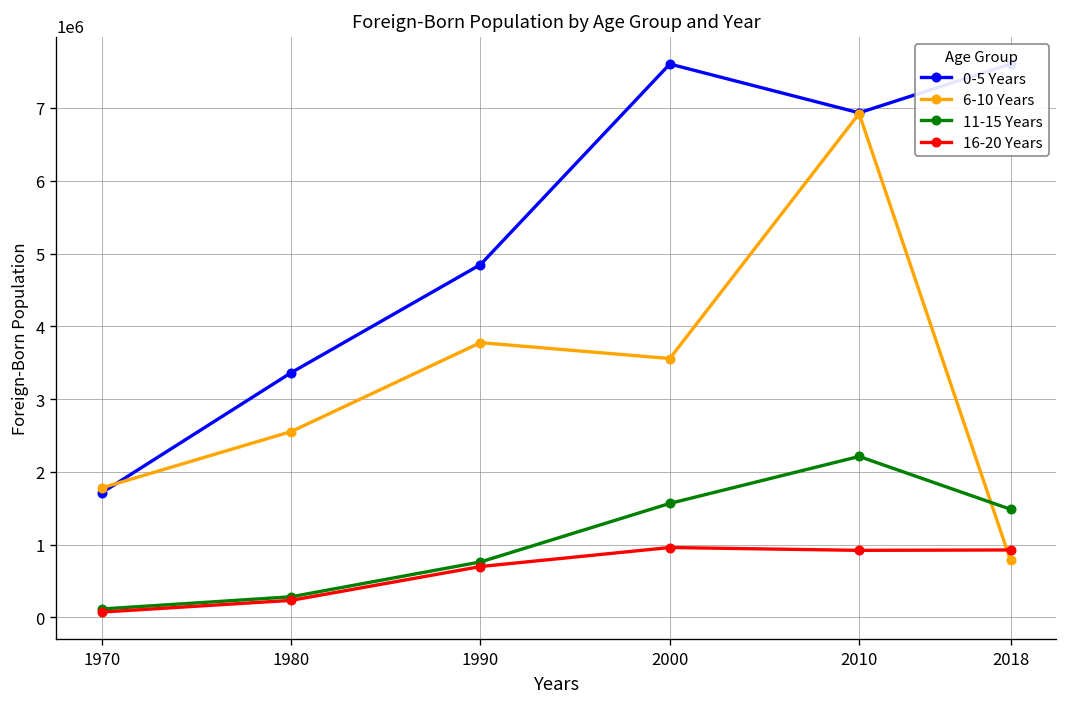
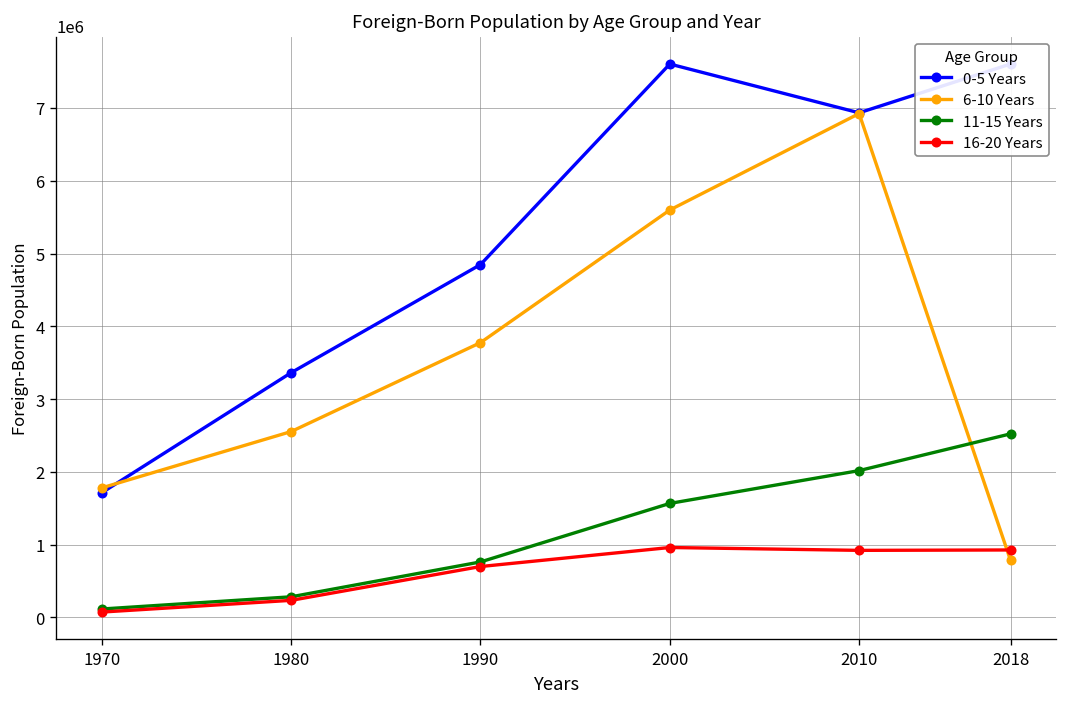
6-10 Years, 2000: 3600000 -> 5600000
11-15 Years, 2010: 2200000 -> 2000000
11-15 Years, 2018: 1500000 -> 2500000
